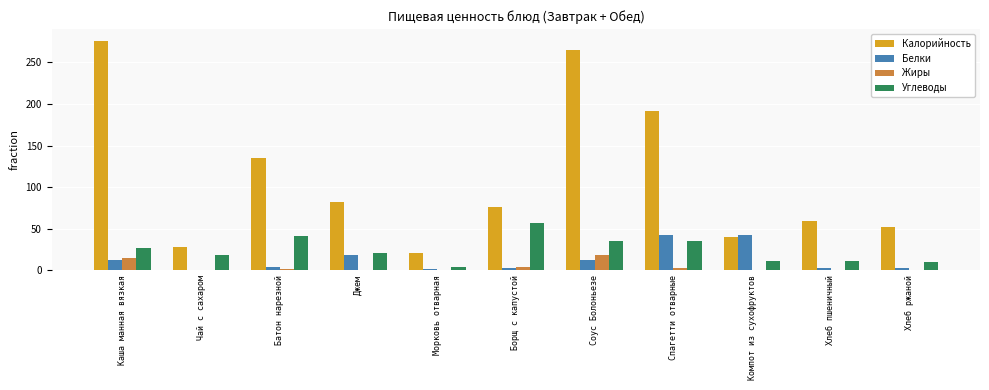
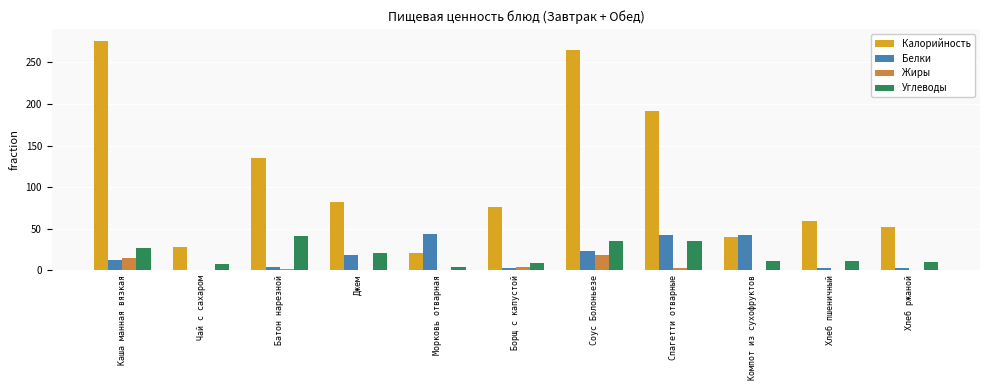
Углеводы, Чай с сахаром: 20 -> 10
Белки, Морковь отварная: 0 -> 40
Углеводы, Борщ с капустой: 60 -> 10
Белки, Соус Болоньезе: 10 -> 20
